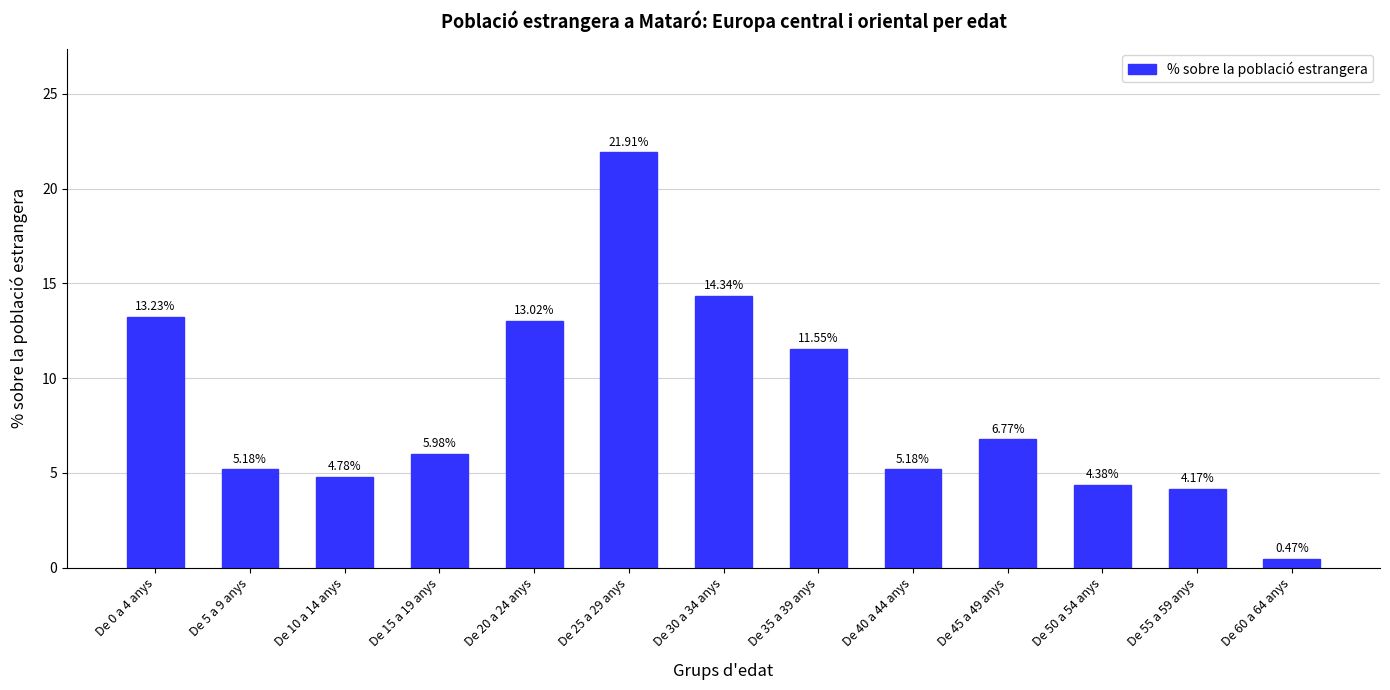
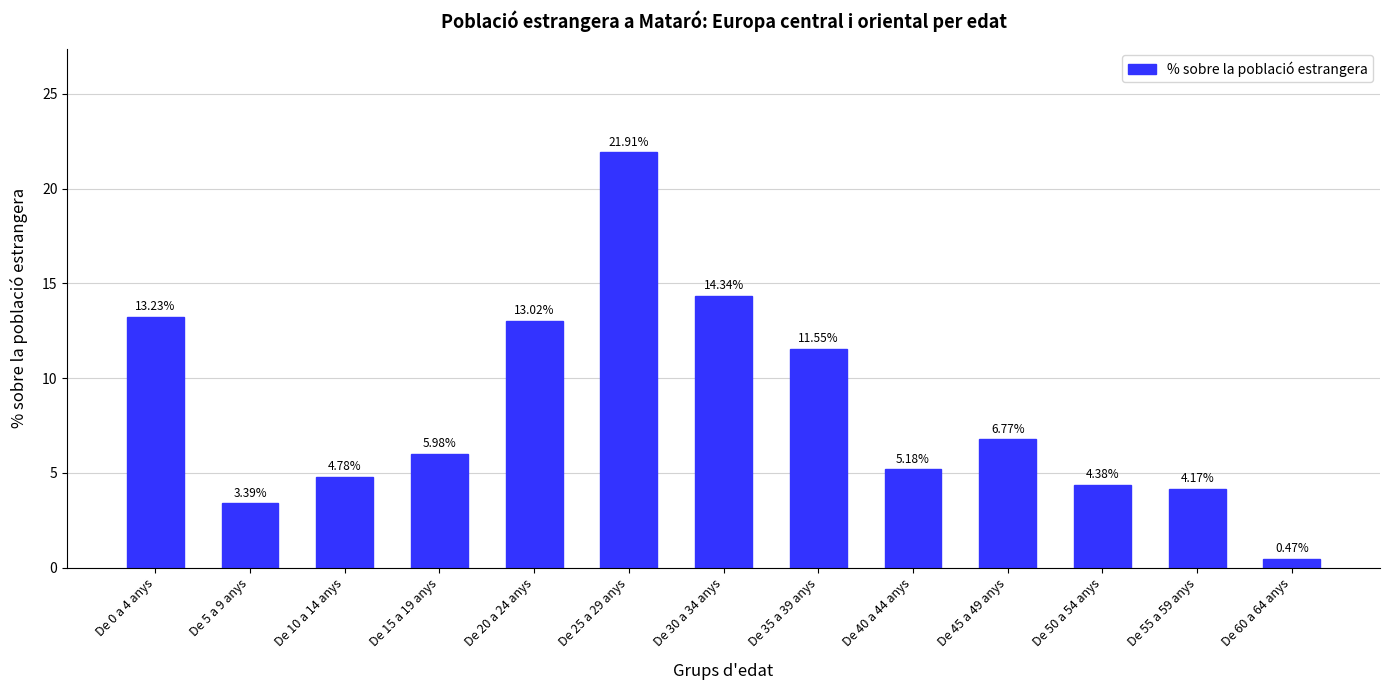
De 5 a 9 anys: 5.18% -> 3.39%
